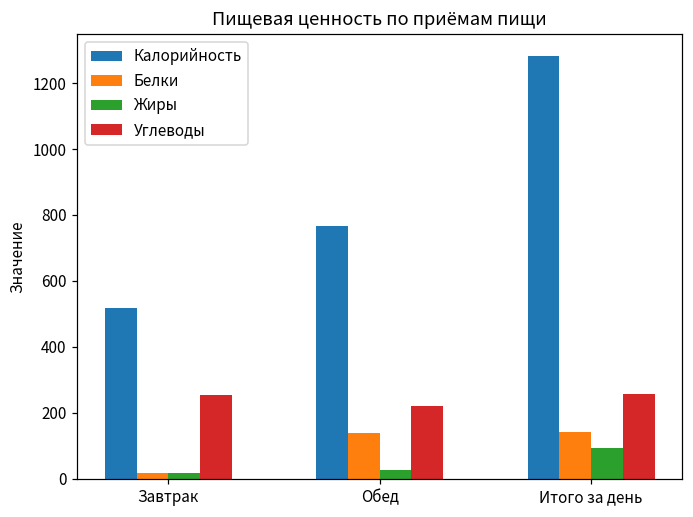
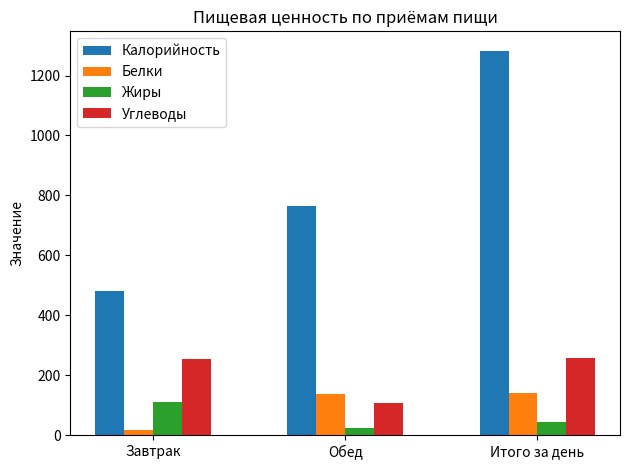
Калорийность, Завтрак: 520 -> 480
Жиры, Завтрак: 20 -> 110
Углеводы, Обед: 220 -> 110
Жиры, Итого за день: 90 -> 40
